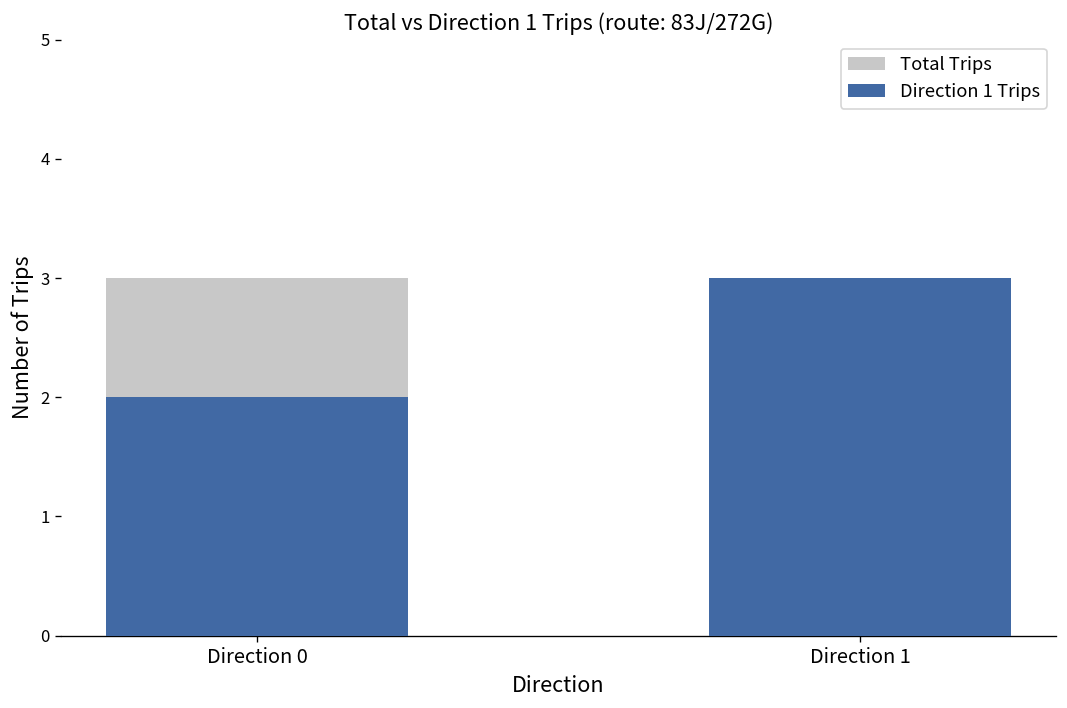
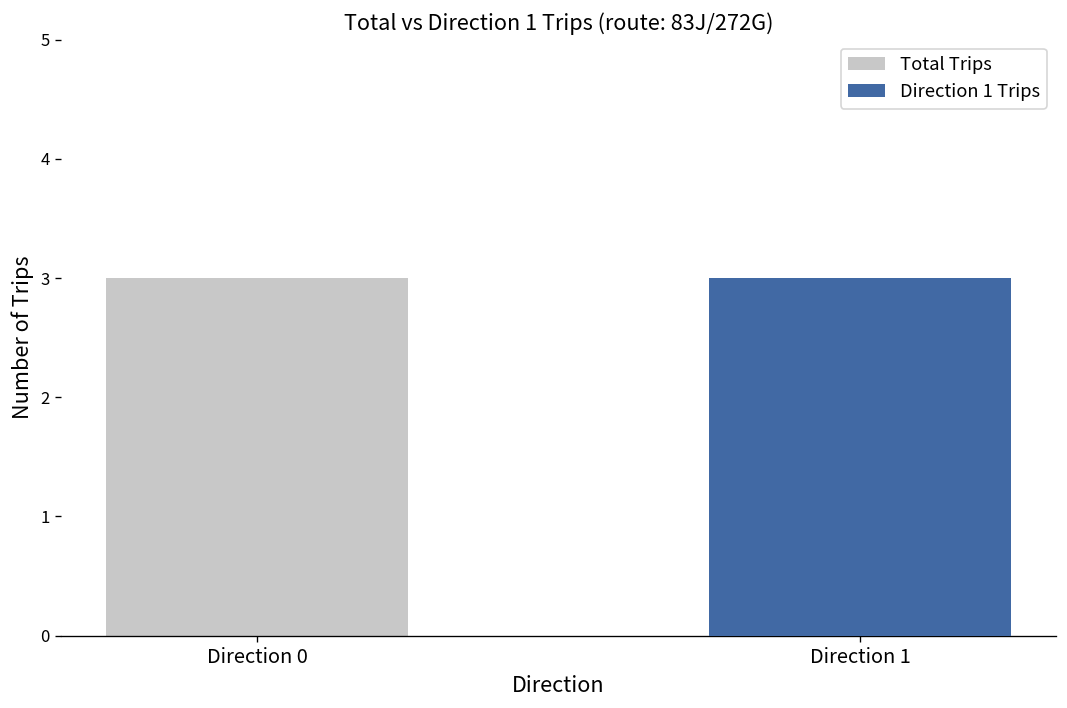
Direction 1 Trips, Direction 0: 2 -> 0
